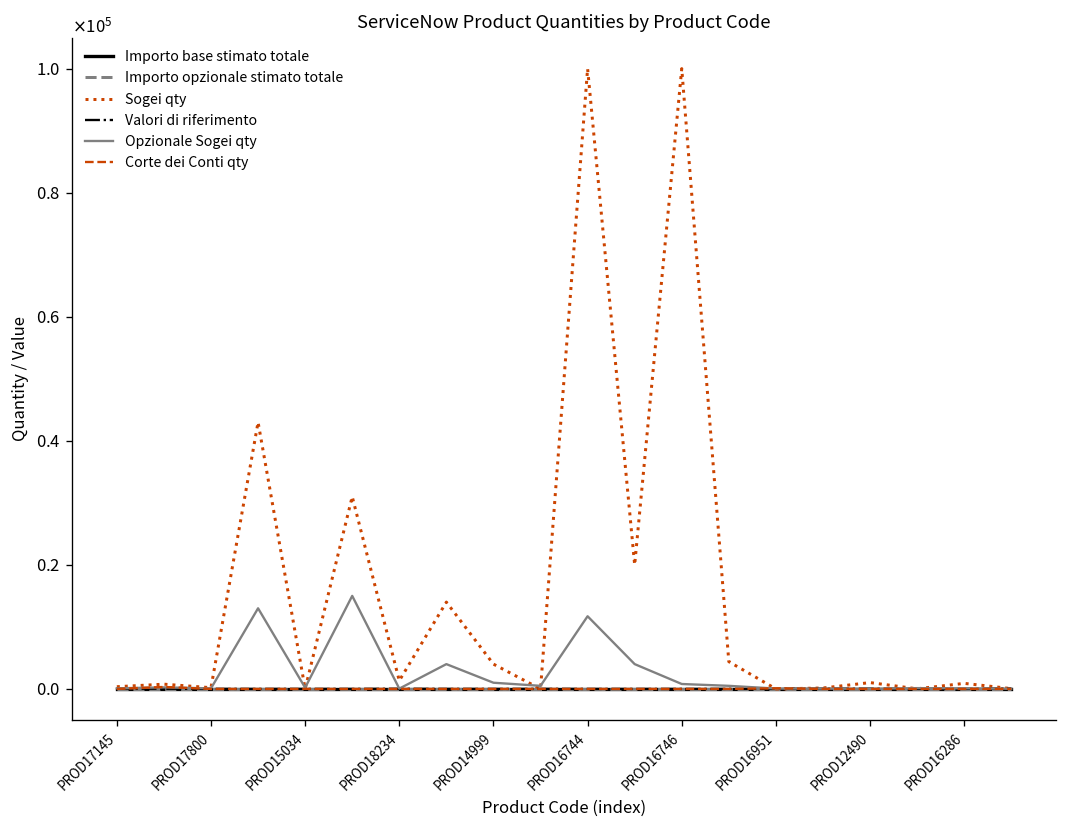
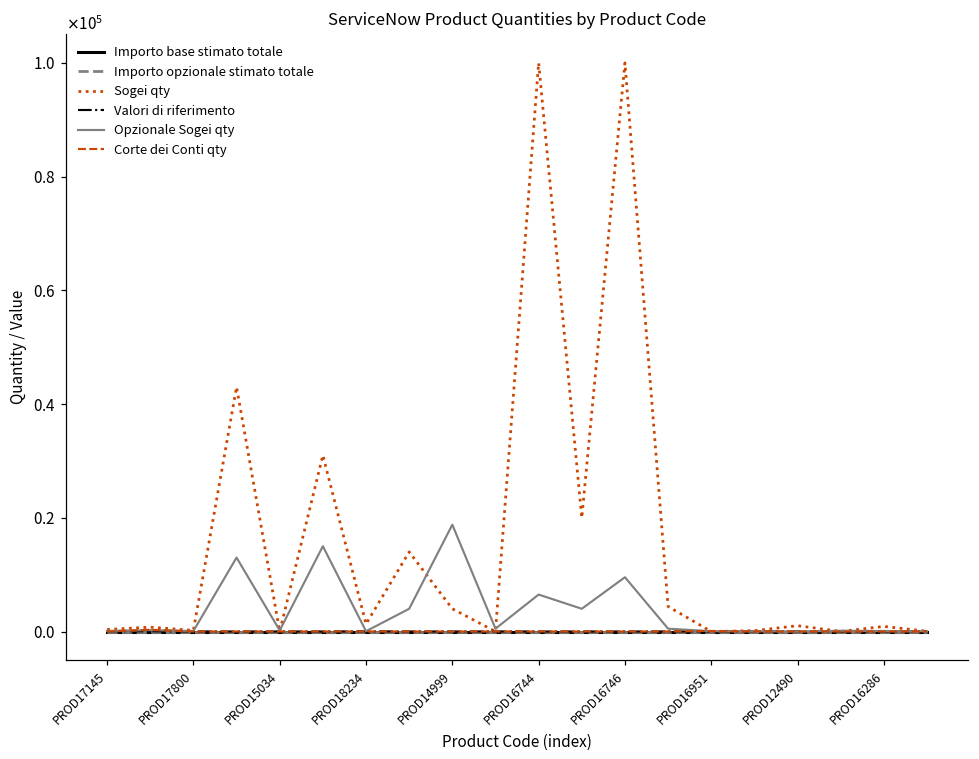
Opzionale Sogei qty, PROD14999: 1000 -> 19000
Opzionale Sogei qty, PROD16744: 12000 -> 7000
Opzionale Sogei qty, PROD16746: 1000 -> 10000
